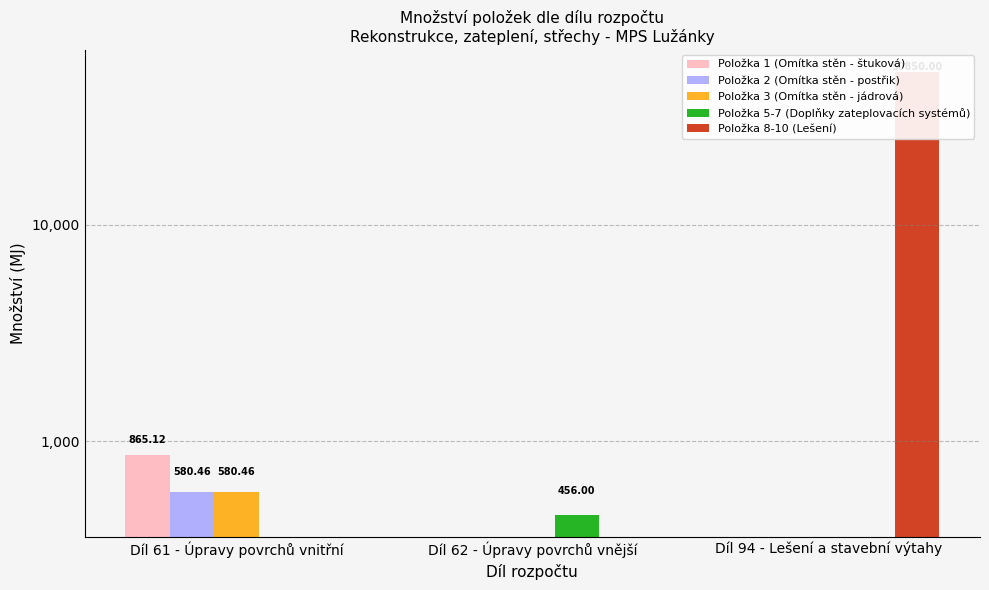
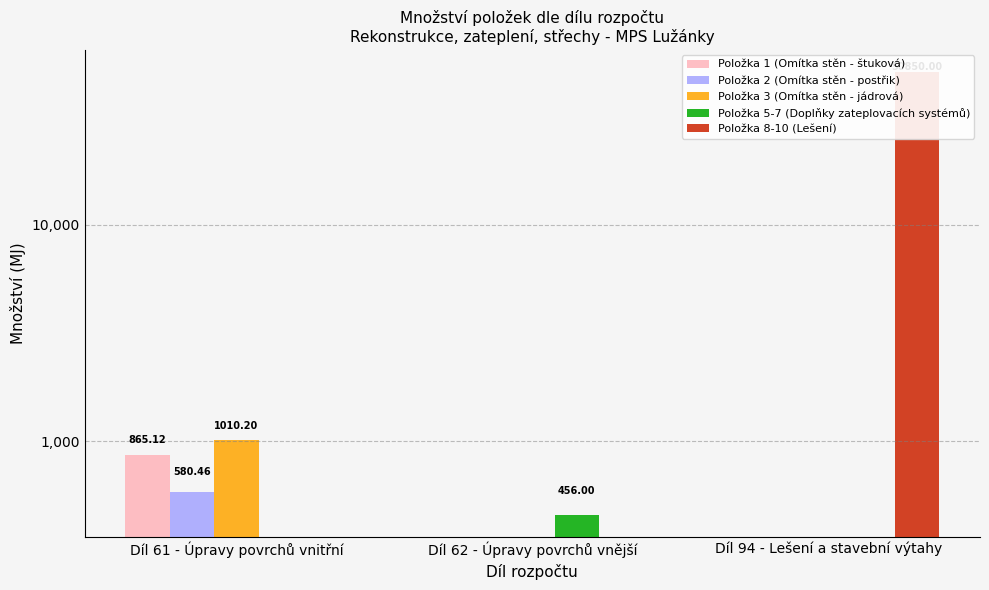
Položka 3 (Omítka stěn - jádrová), Díl 61 - Úpravy povrchů vnitřní: 580.46 -> 1010.20
